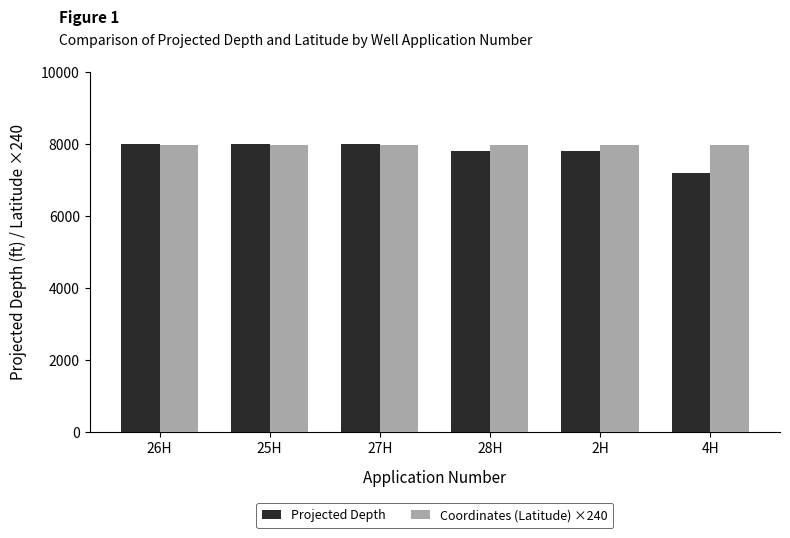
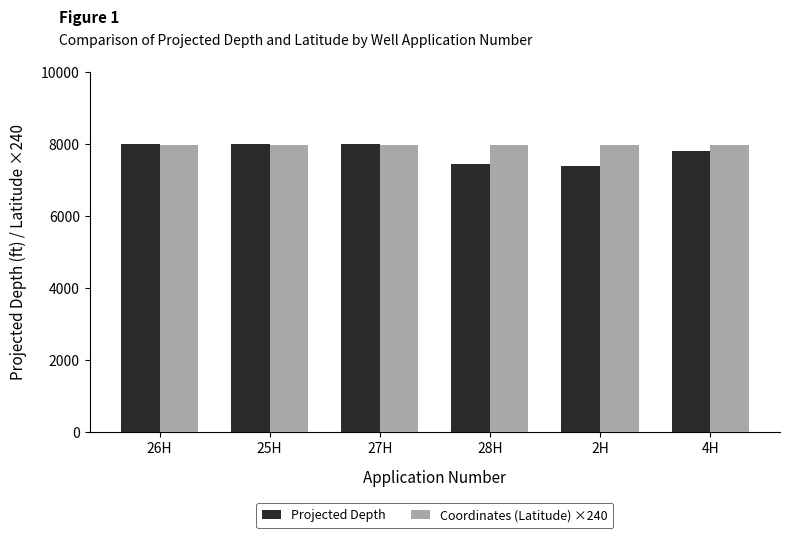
Projected Depth, 28H: 7800 -> 7400
Projected Depth, 2H: 7800 -> 7400
Projected Depth, 4H: 7200 -> 7800
